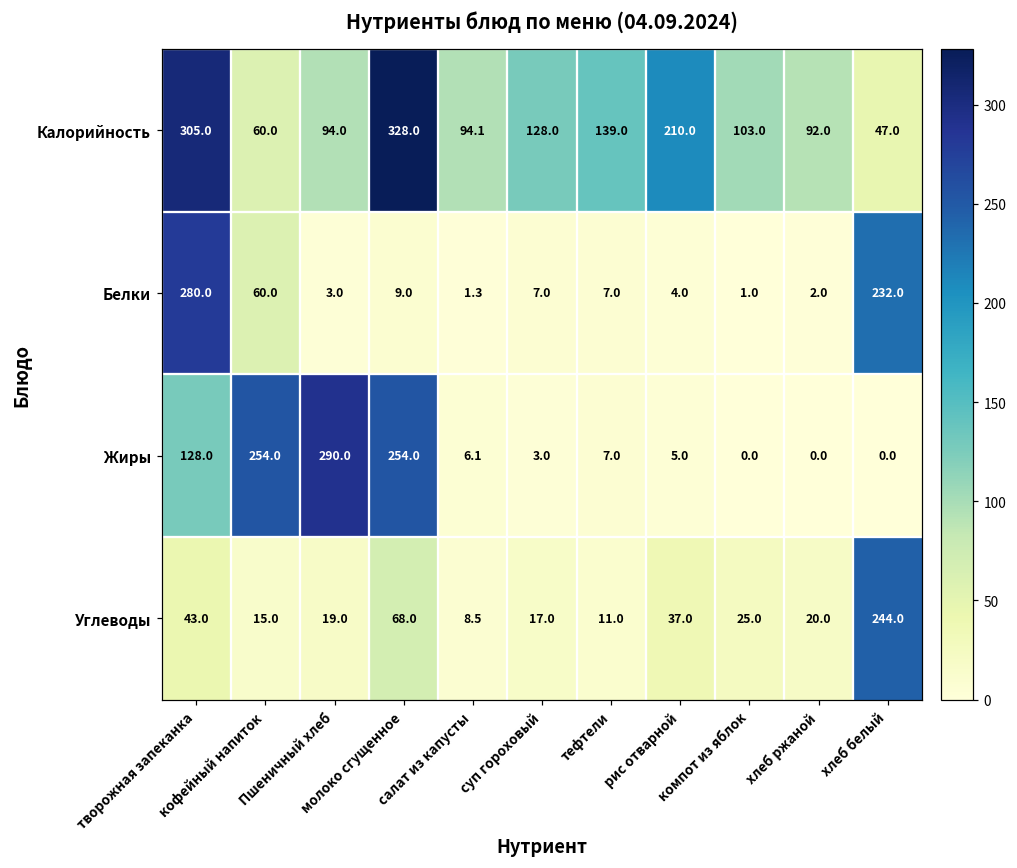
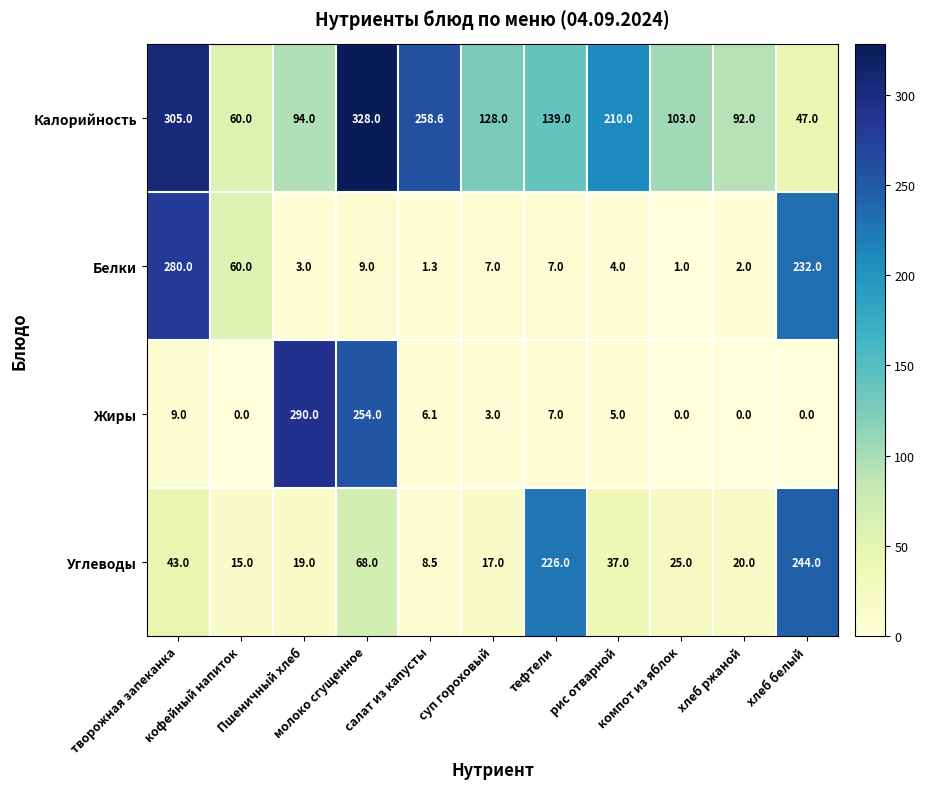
Калорийность, салат из капусты: 94.1 -> 258.6
Жиры, творожная запеканка: 128.0 -> 9.0
Жиры, кофейный напиток: 254.0 -> 0.0
Углеводы, тефтели: 11.0 -> 226.0
